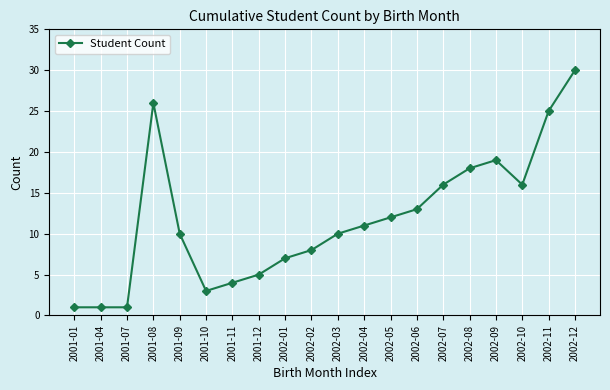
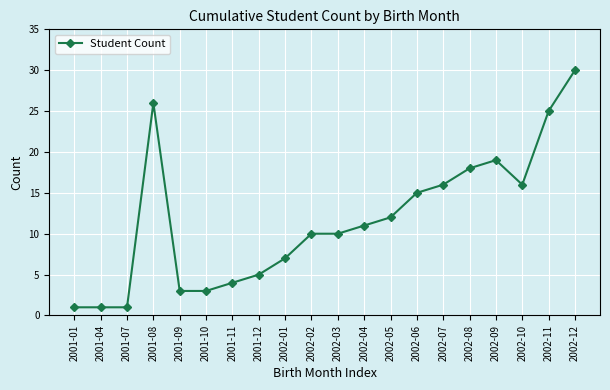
2001-09: 10 -> 3
2002-02: 8 -> 10
2002-06: 13 -> 15
